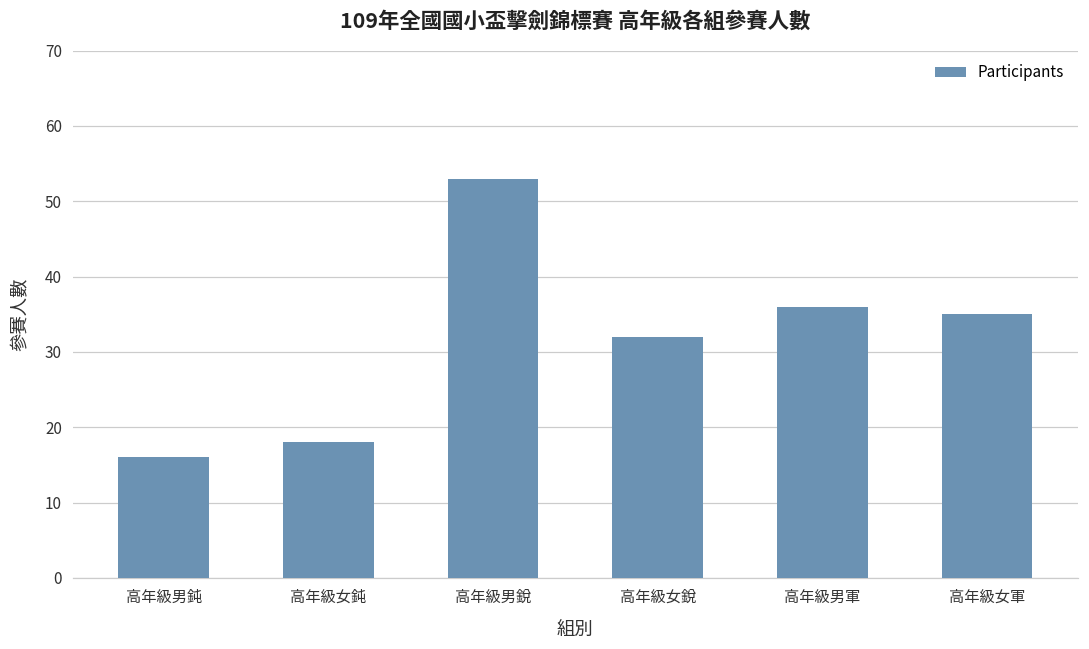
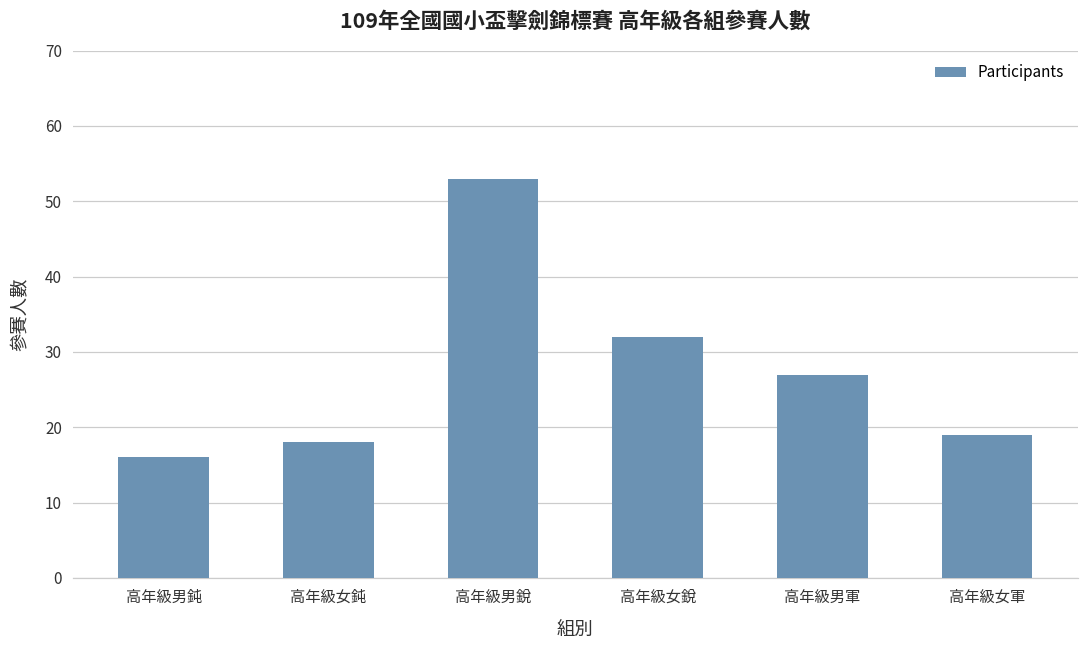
高年級男軍: 36 -> 27
高年級女軍: 35 -> 19
